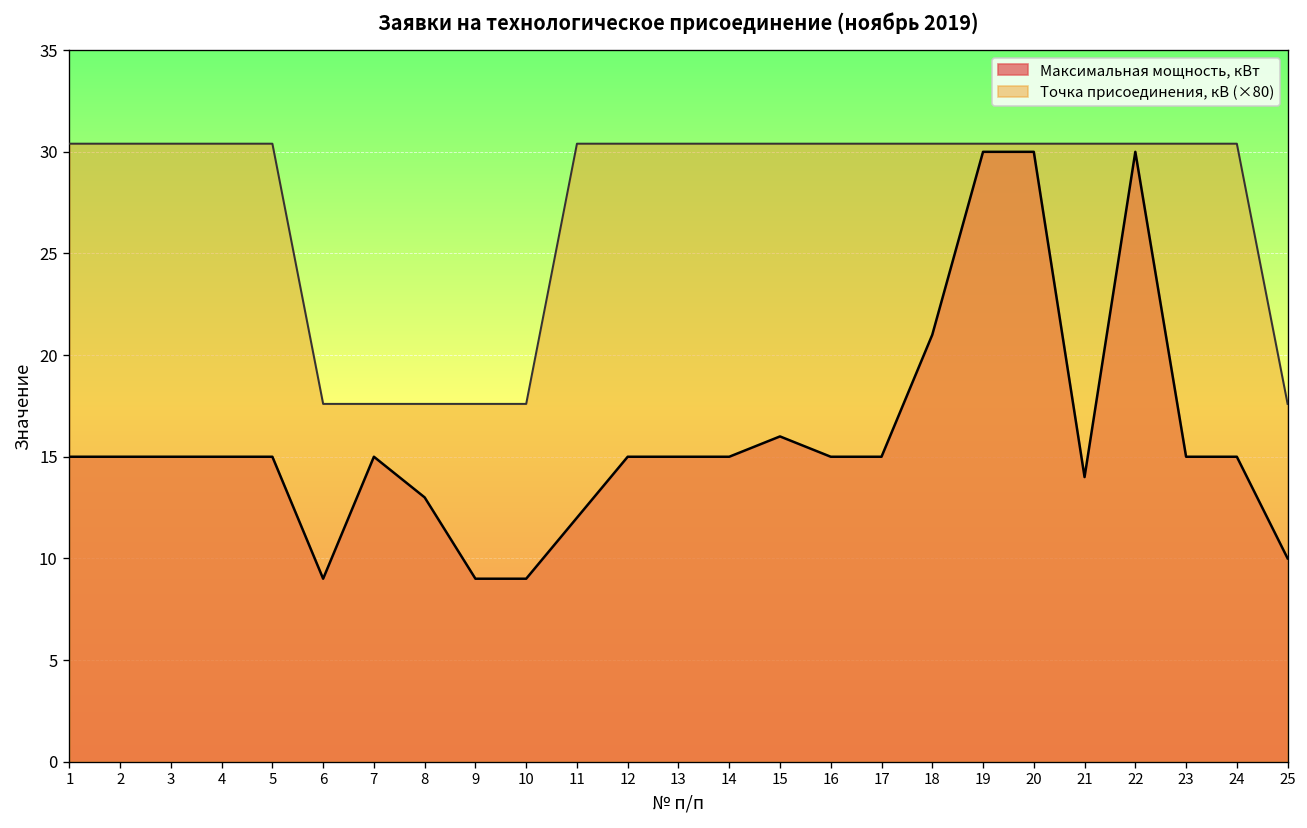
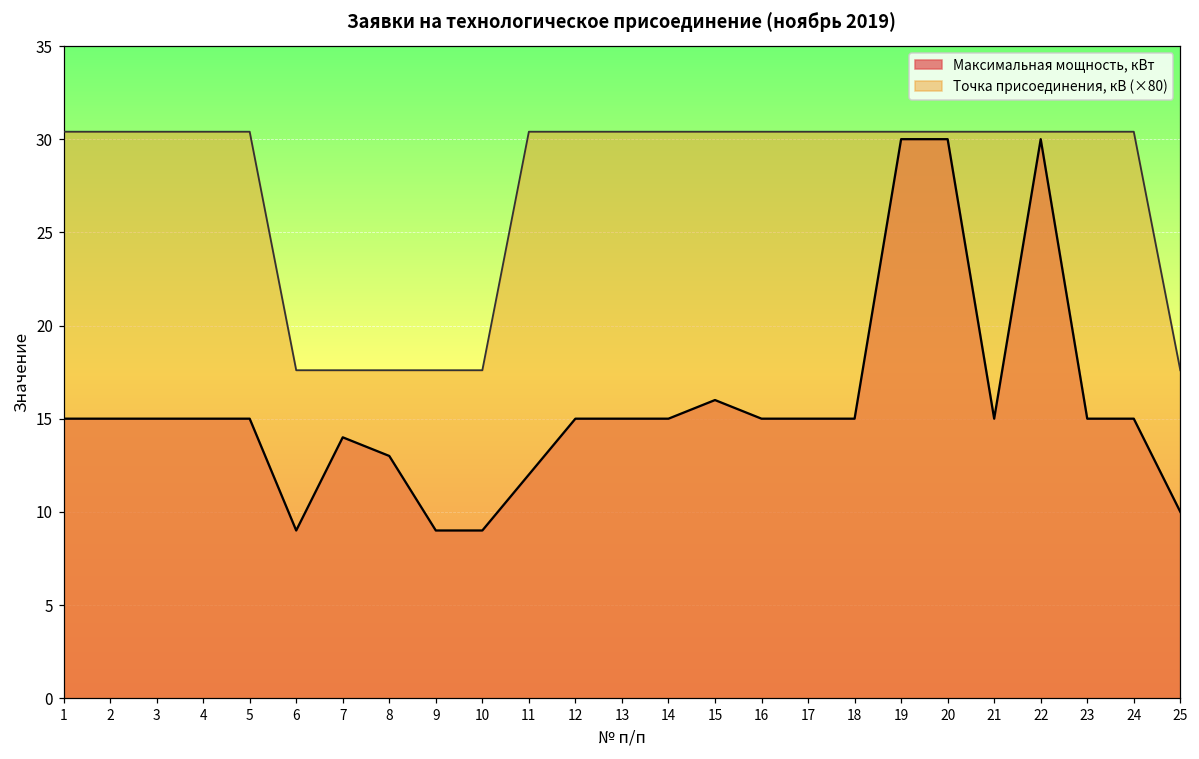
Максимальная мощность, кВт, 7: 15 -> 14
Максимальная мощность, кВт, 18: 21 -> 15
Максимальная мощность, кВт, 21: 14 -> 15
